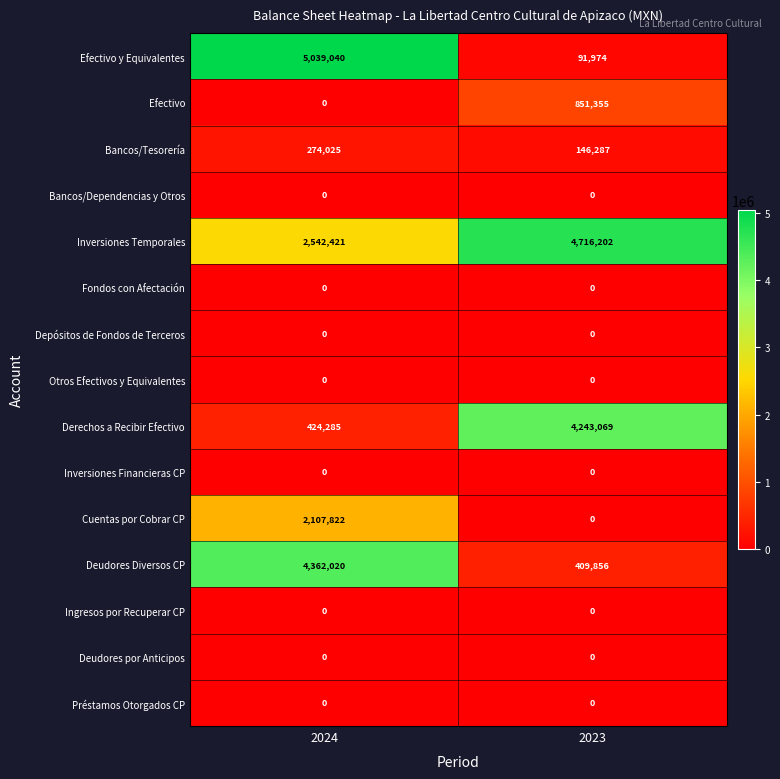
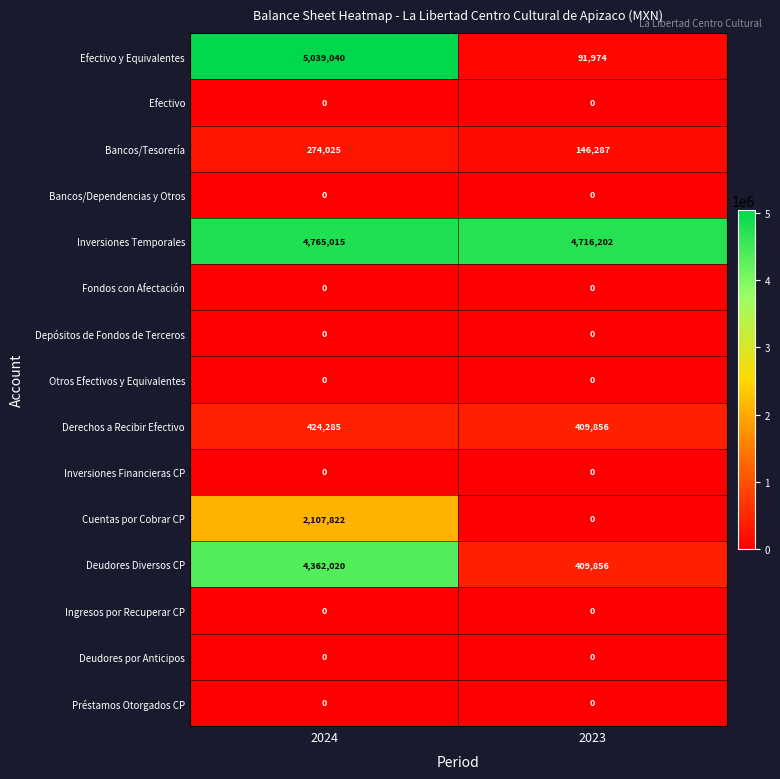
Efectivo, 2023: 851,355 -> 0
Inversiones Temporales, 2024: 2,542,421 -> 4,765,015
Derechos a Recibir Efectivo, 2023: 4,243,069 -> 409,856
